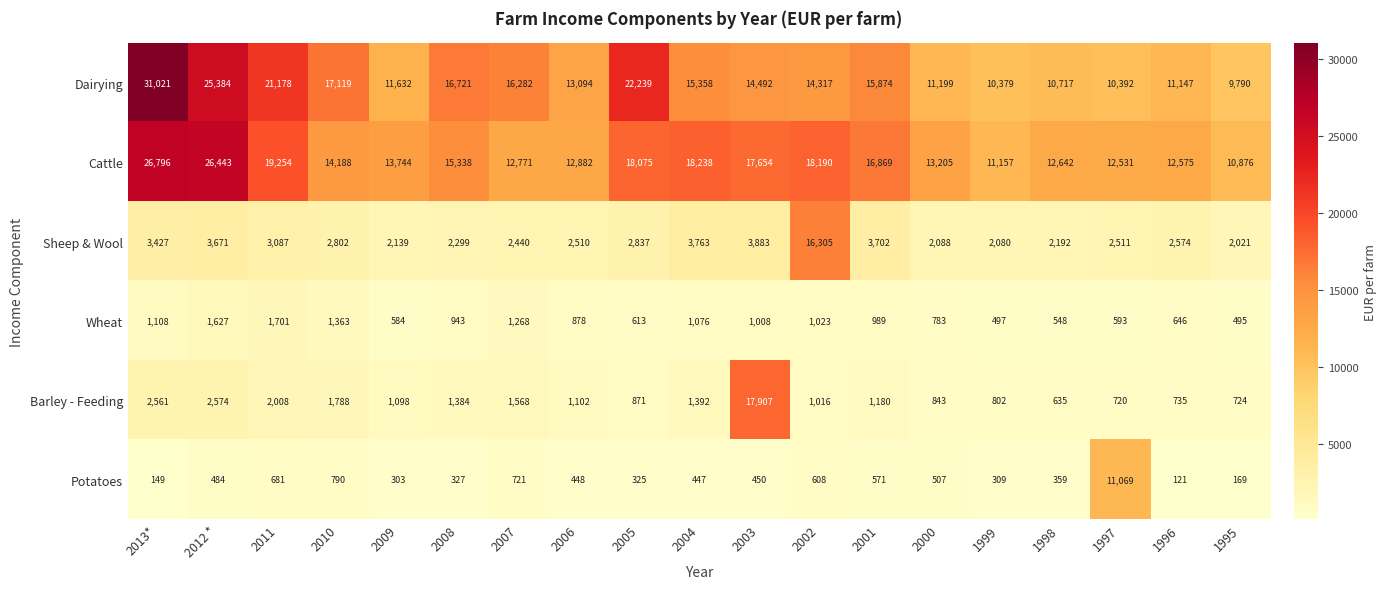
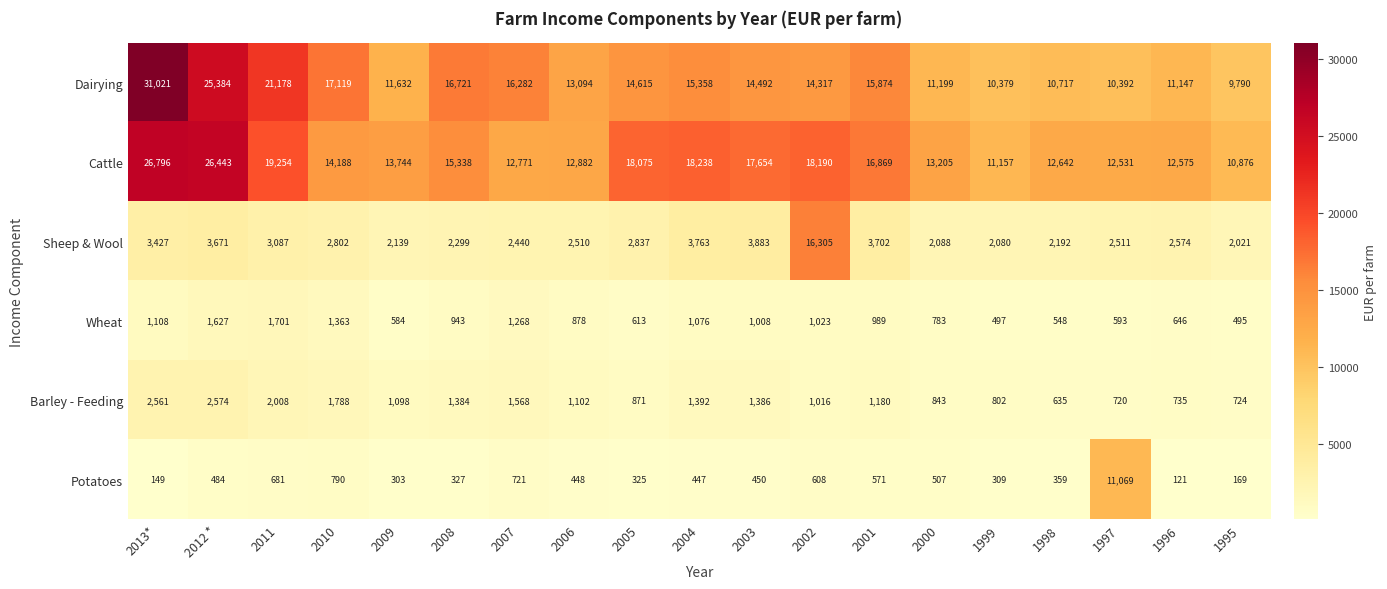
Dairying, 2005: 22,239 -> 14,615
Barley - Feeding, 2003: 17,907 -> 1,386
